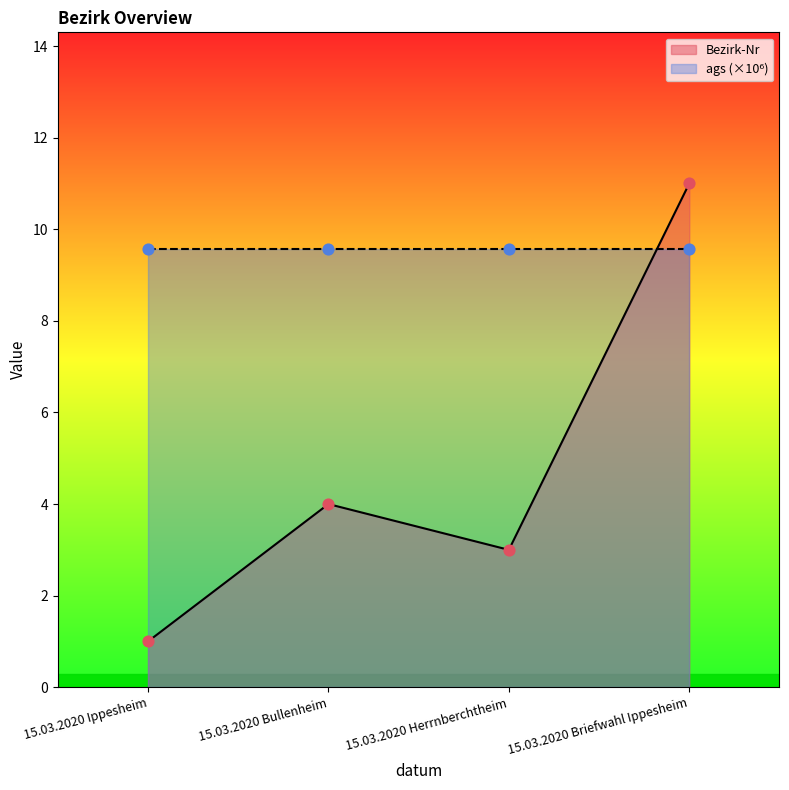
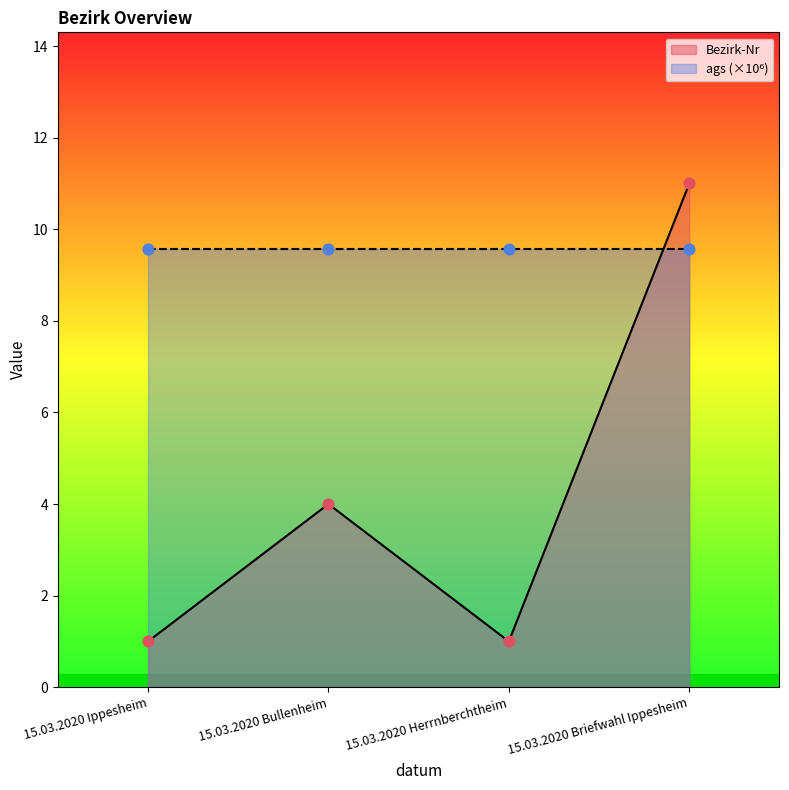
Bezirk-Nr, 15.03.2020 Herrnberchtheim: 3 -> 1
